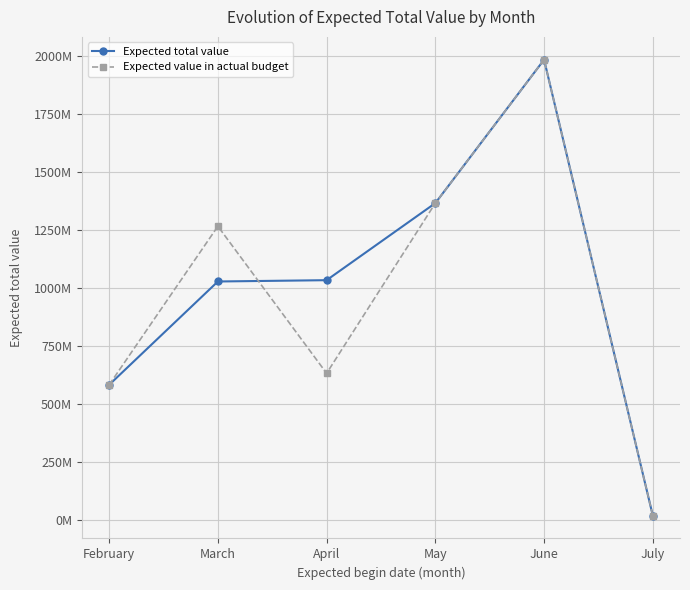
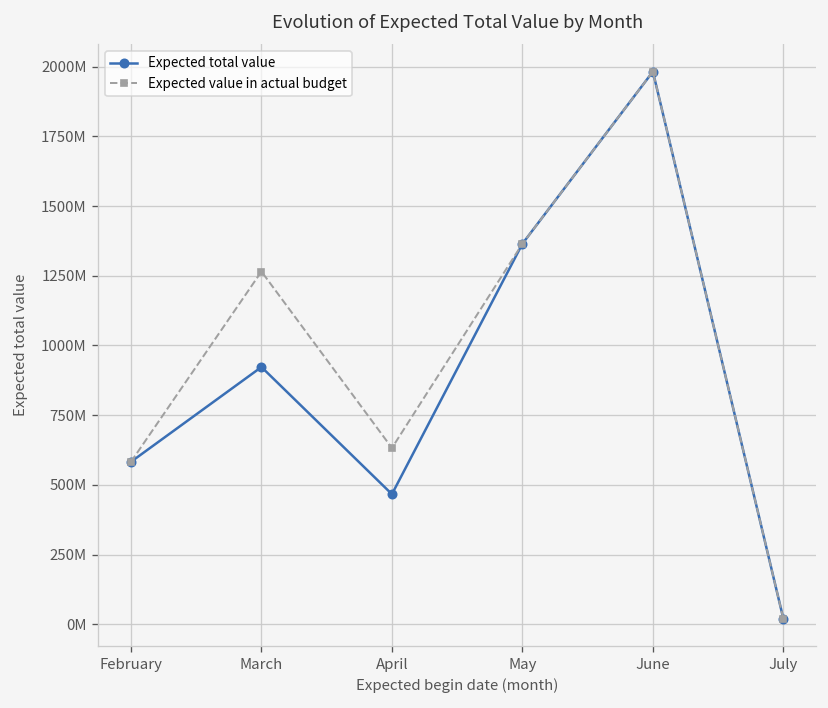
Expected total value, March: 1030000000 -> 920000000
Expected total value, April: 1030000000 -> 470000000
